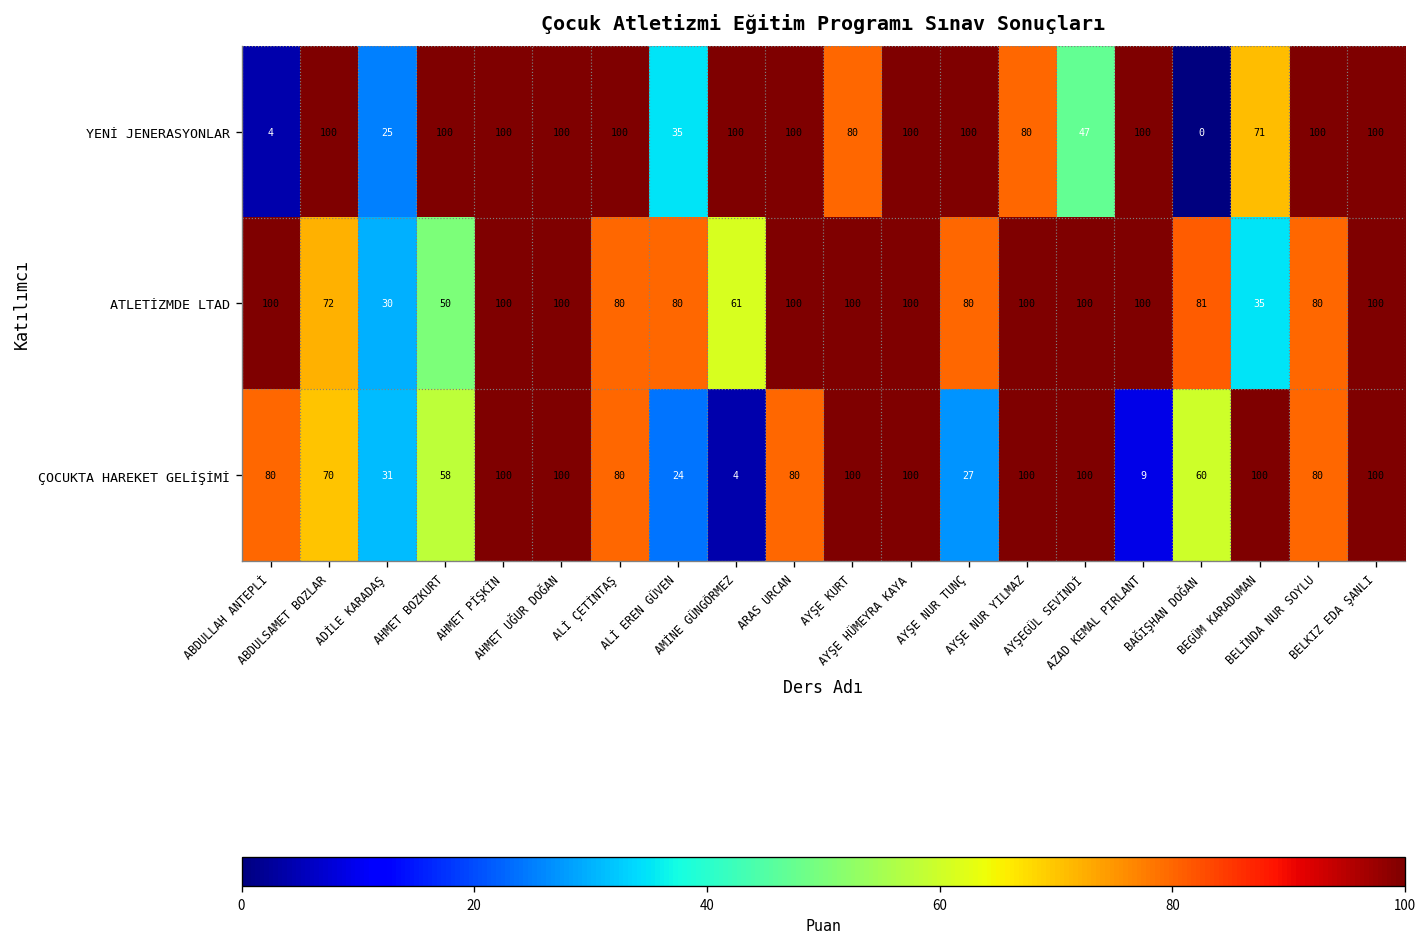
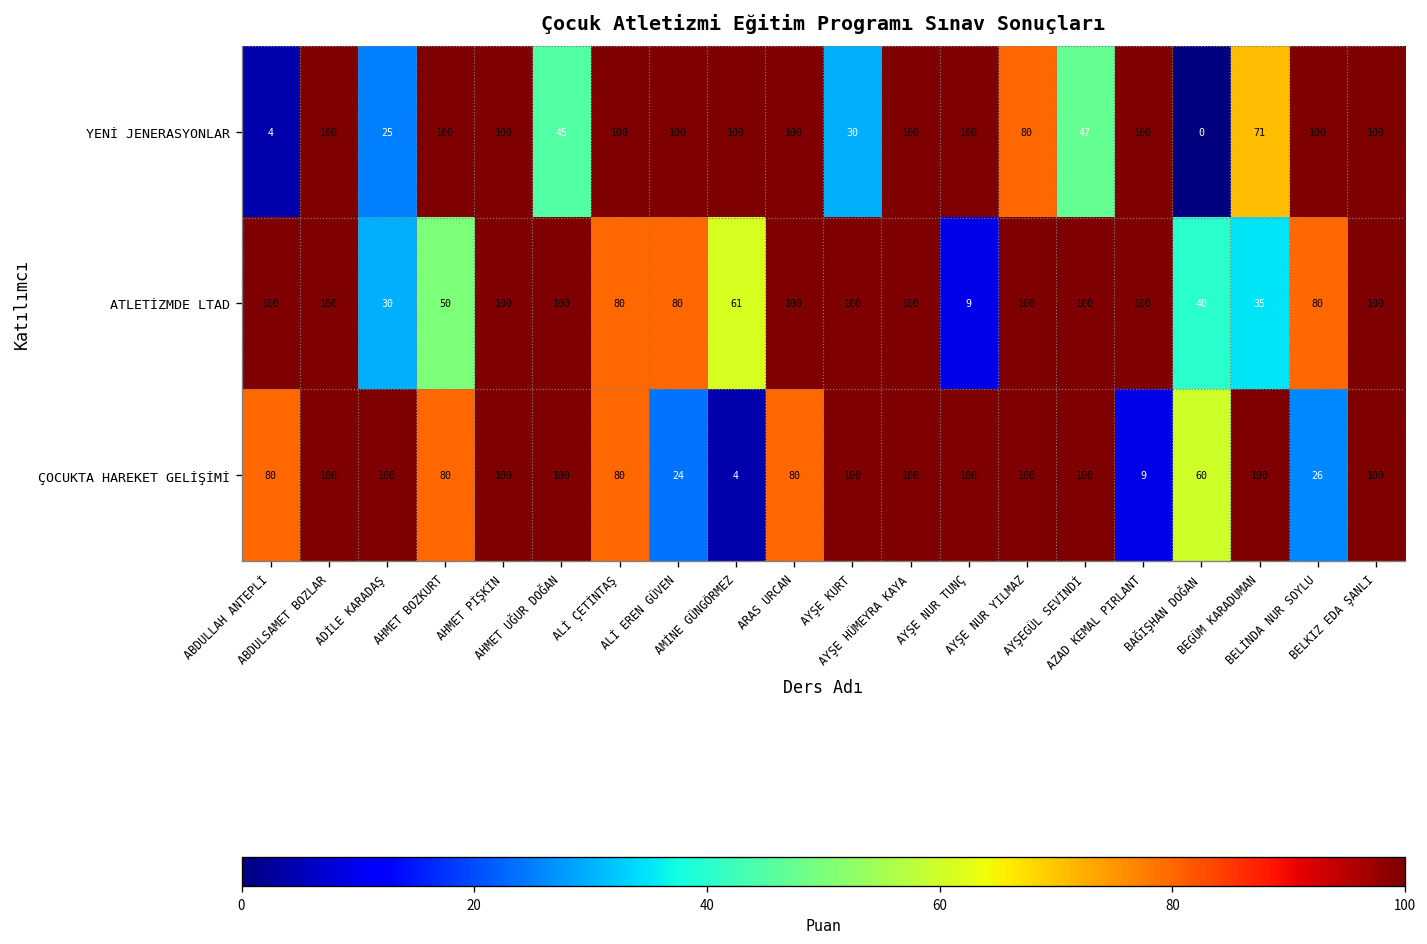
YENİ JENERASYONLAR, AHMET UĞUR DOĞAN: 100 -> 45
YENİ JENERASYONLAR, ALİ EREN GÜVEN: 35 -> 100
YENİ JENERASYONLAR, AYŞE KURT: 80 -> 30
ATLETİZMDE LTAD, ABDULSAMET BOZLAR: 72 -> 100
ATLETİZMDE LTAD, AYŞE NUR TUNÇ: 80 -> 9
ATLETİZMDE LTAD, BAĞIŞHAN DOĞAN: 81 -> 40
ÇOCUKTA HAREKET GELİŞİMİ, ABDULSAMET BOZLAR: 70 -> 100
ÇOCUKTA HAREKET GELİŞİMİ, ADİLE KARADAŞ: 31 -> 100
ÇOCUKTA HAREKET GELİŞİMİ, AHMET BOZKURT: 58 -> 80
ÇOCUKTA HAREKET GELİŞİMİ, AYŞE NUR TUNÇ: 27 -> 100
ÇOCUKTA HAREKET GELİŞİMİ, BELİNDA NUR SOYLU: 80 -> 26
